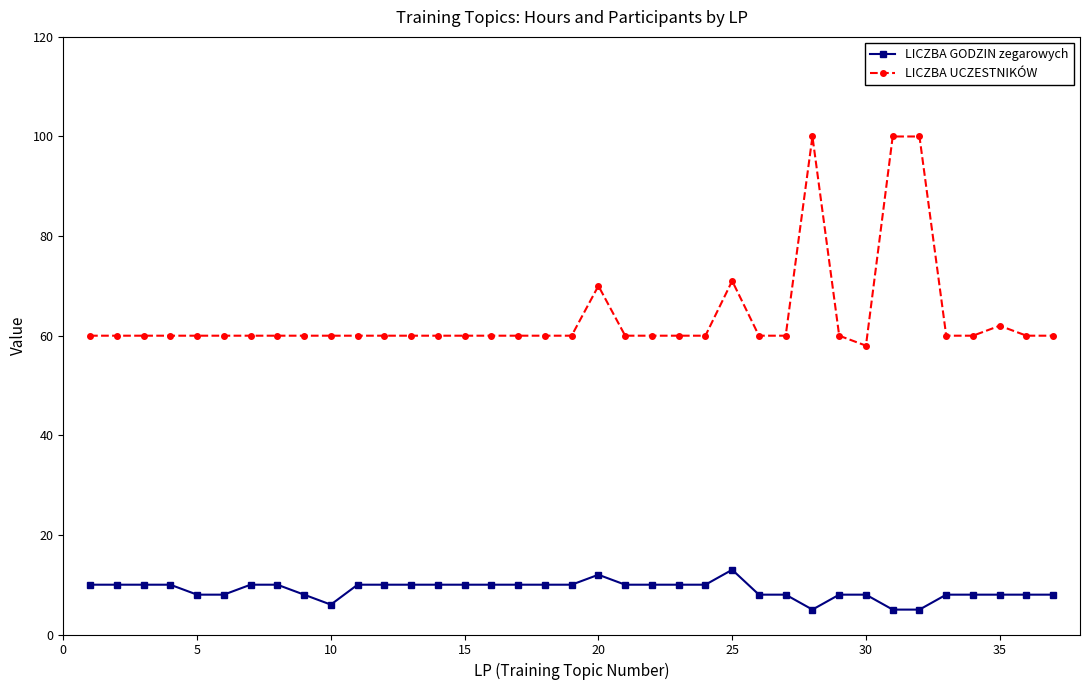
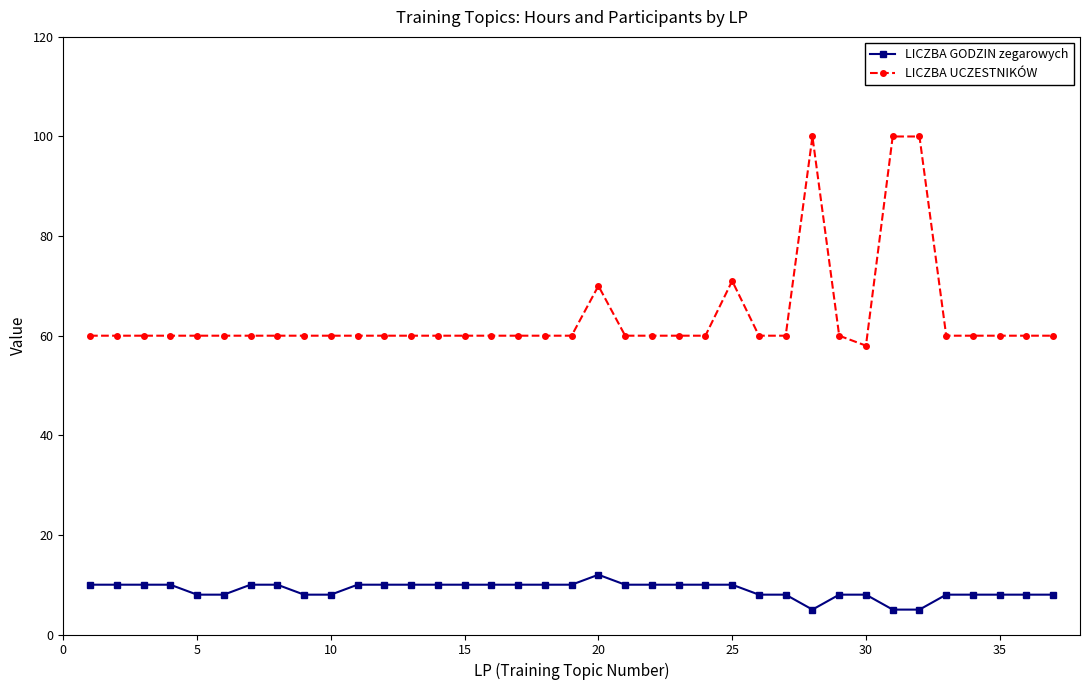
LICZBA GODZIN zegarowych, 10: 6 -> 8
LICZBA GODZIN zegarowych, 25: 13 -> 10
LICZBA UCZESTNIKÓW, 35: 62 -> 60
